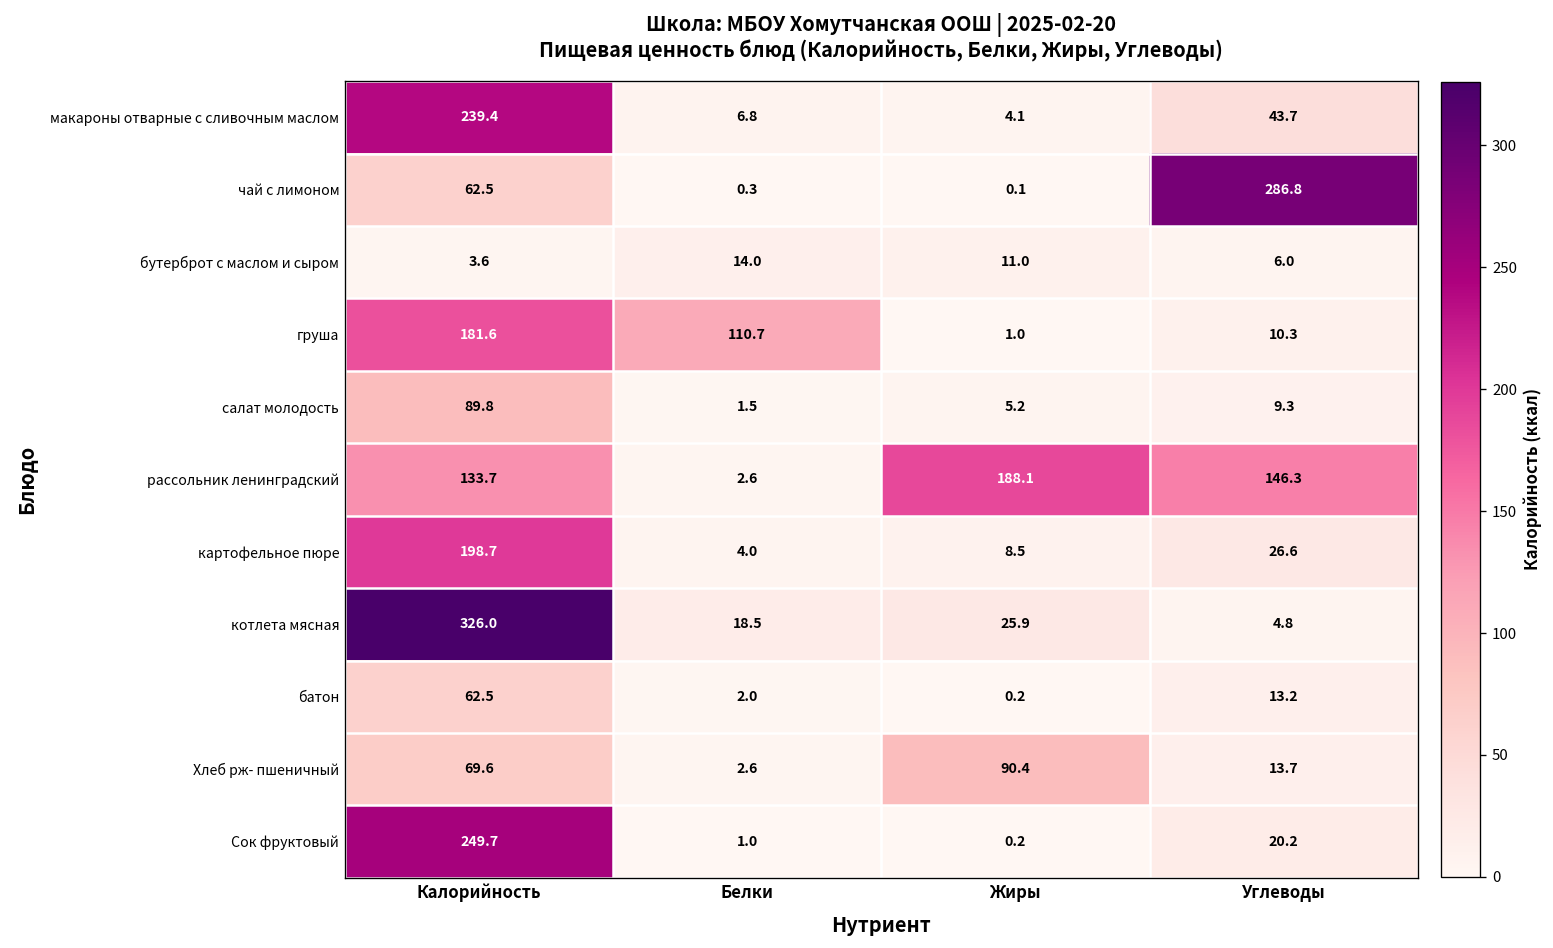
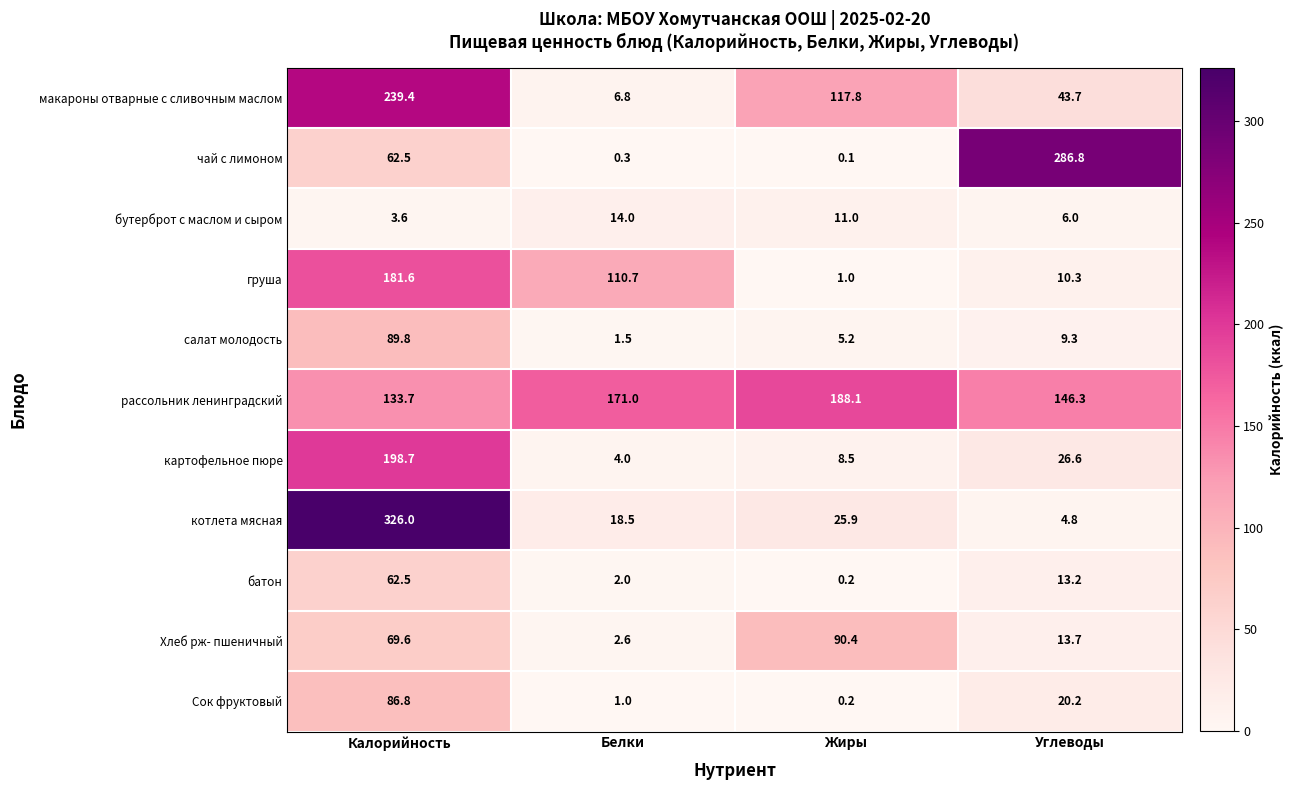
макароны отварные с сливочным маслом, Жиры: 4.1 -> 117.8
рассольник ленинградский, Белки: 2.6 -> 171.0
Сок фруктовый, Калорийность: 249.7 -> 86.8
